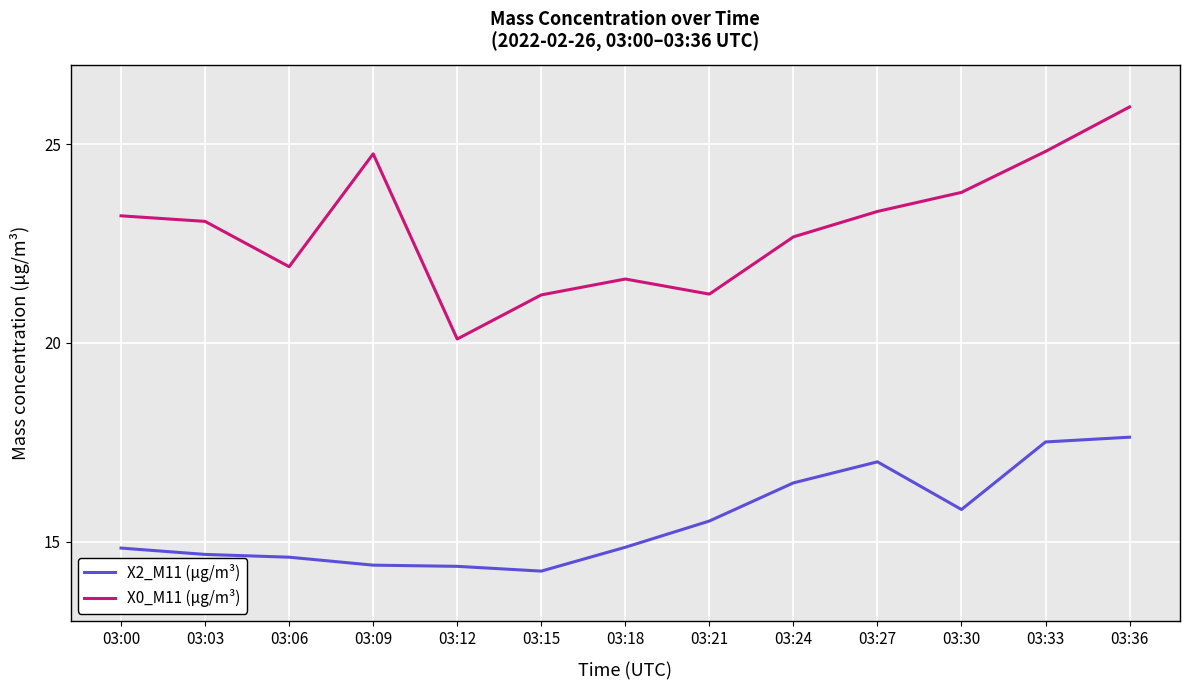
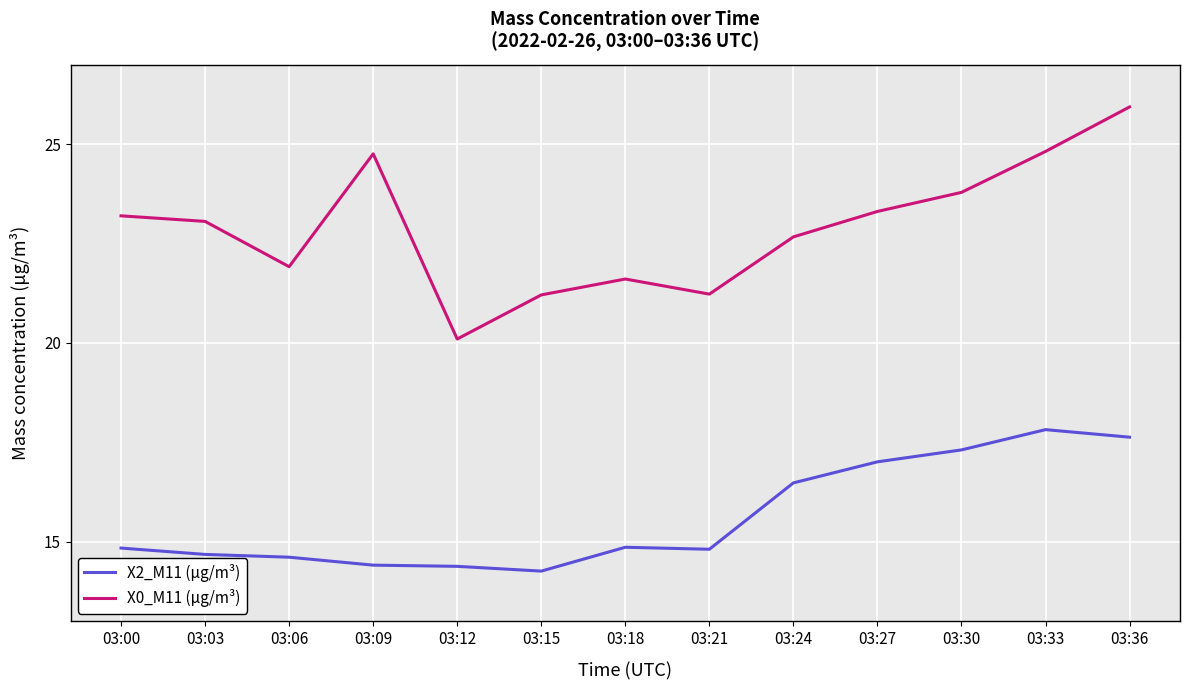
X2_M11 (μg/m³), 03:21: 15.5 -> 14.8
X2_M11 (μg/m³), 03:30: 15.8 -> 17.3
X2_M11 (μg/m³), 03:33: 17.5 -> 17.8
